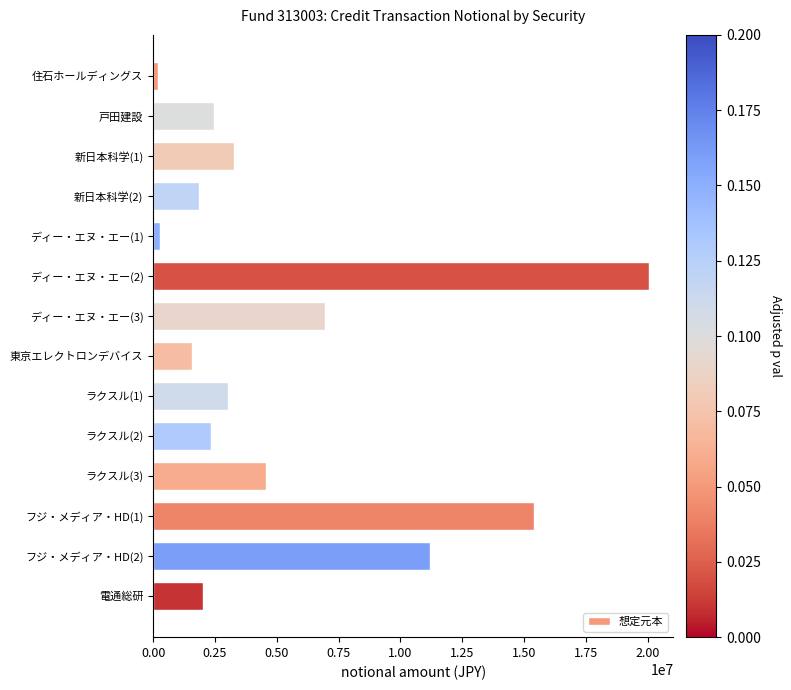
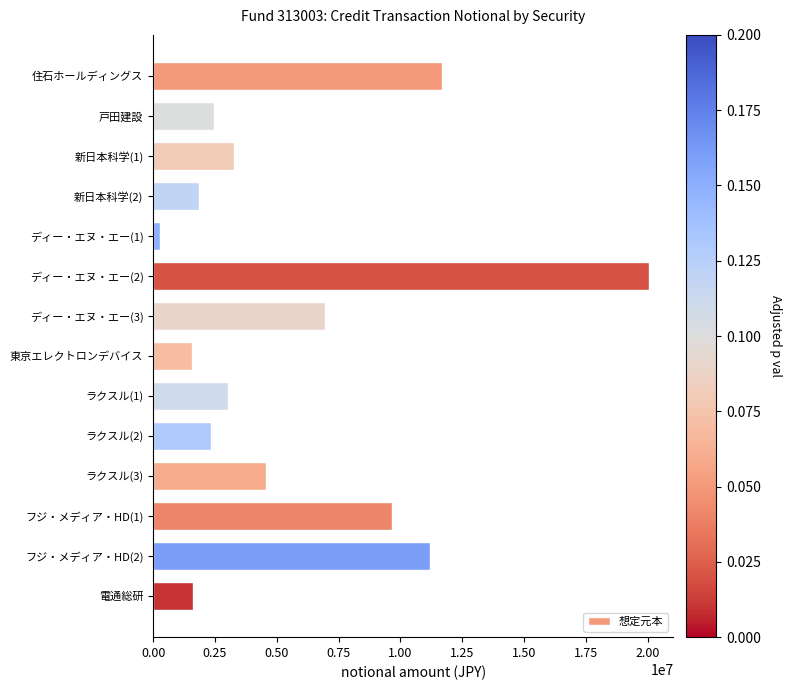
住石ホールディングス: 200000 -> 11700000
フジ・メディア・HD(1): 15400000 -> 9700000
電通総研: 2000000 -> 1600000
